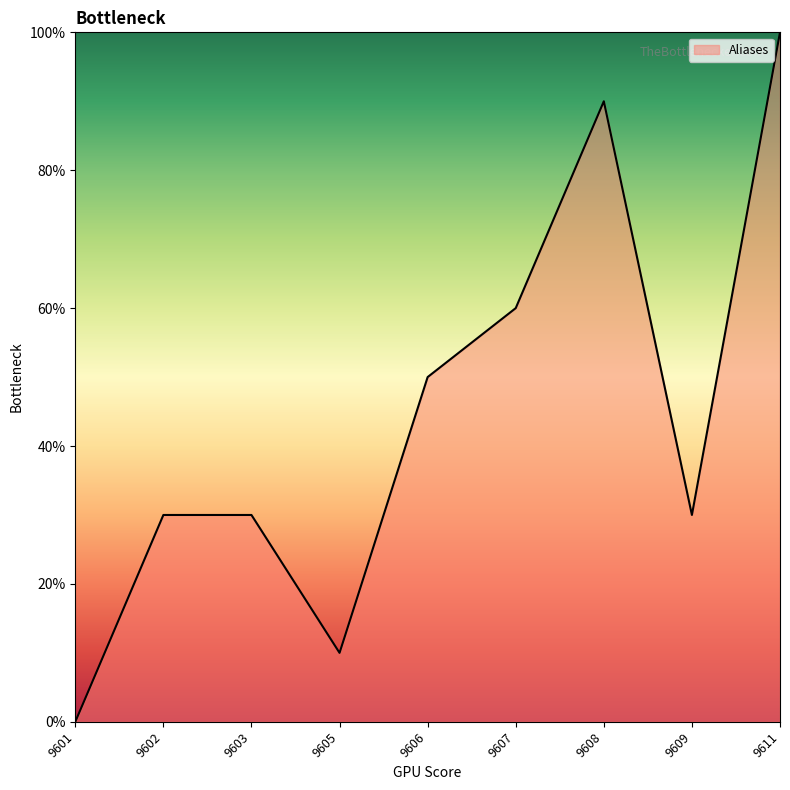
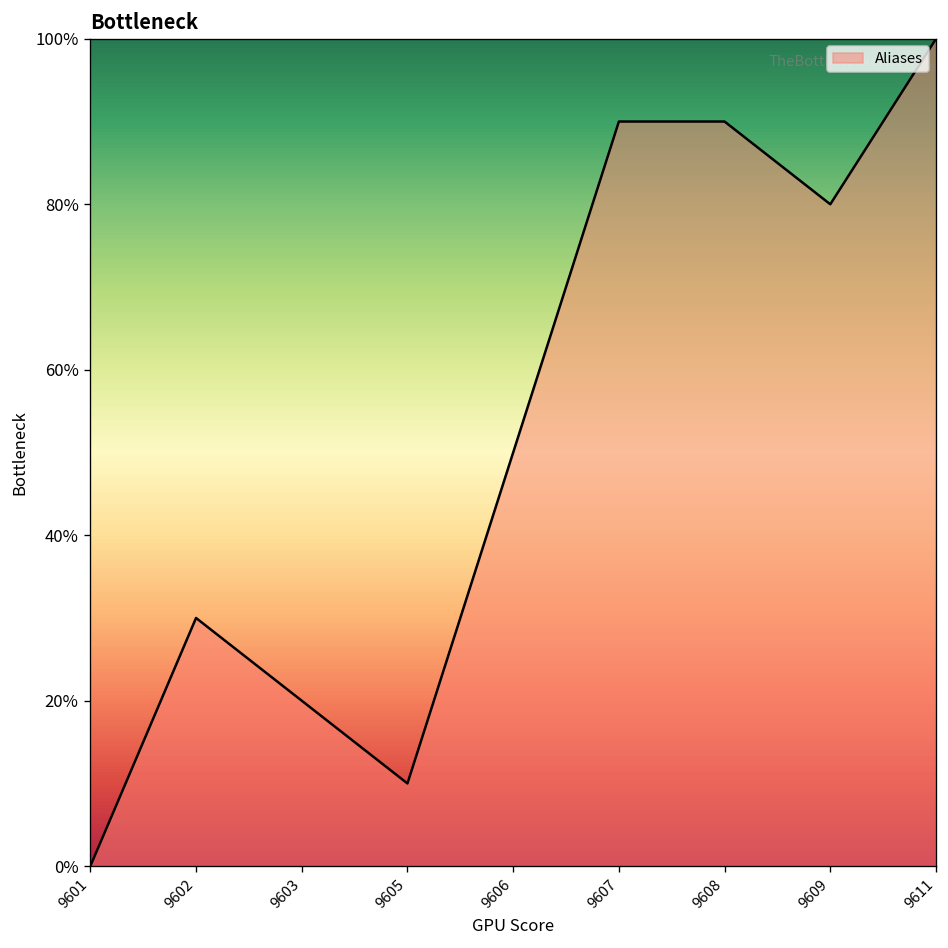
9603: 30% -> 20%
9607: 60% -> 90%
9609: 30% -> 80%
